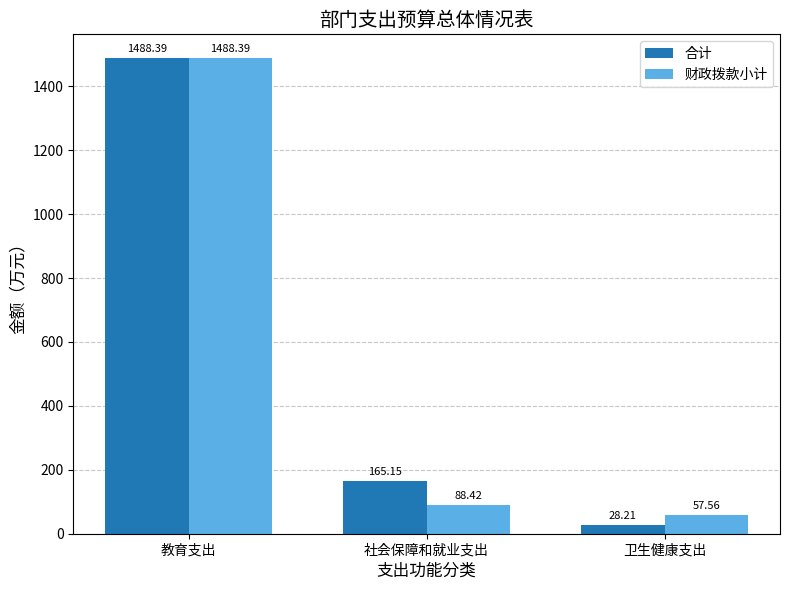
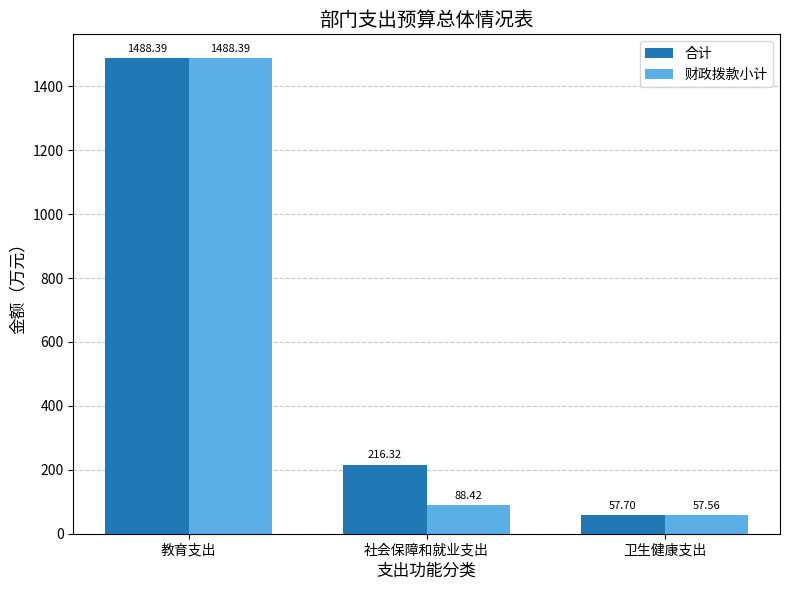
合计, 社会保障和就业支出: 165.15 -> 216.32
合计, 卫生健康支出: 28.21 -> 57.70
